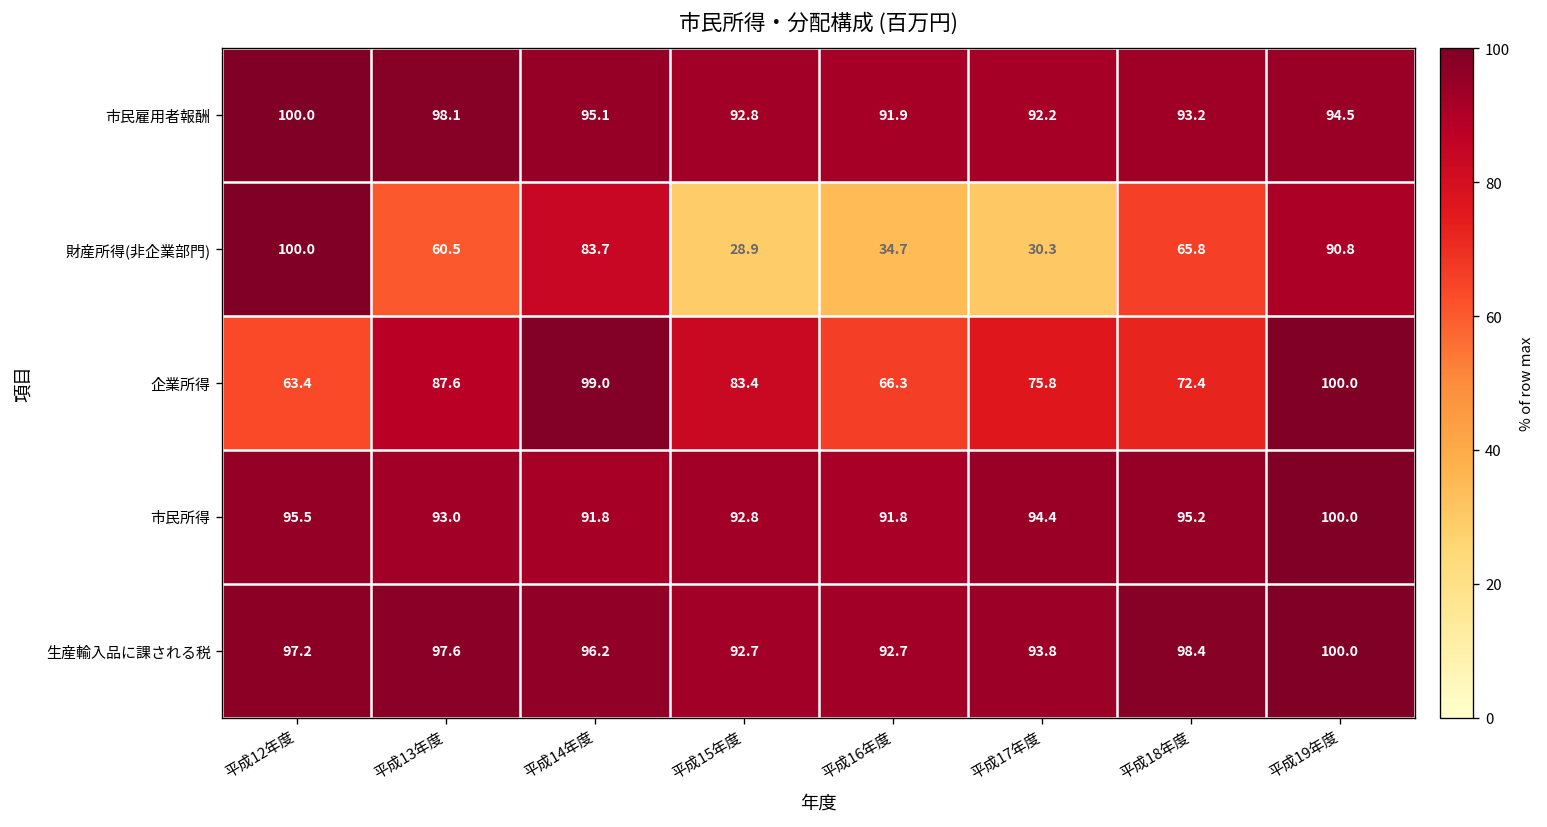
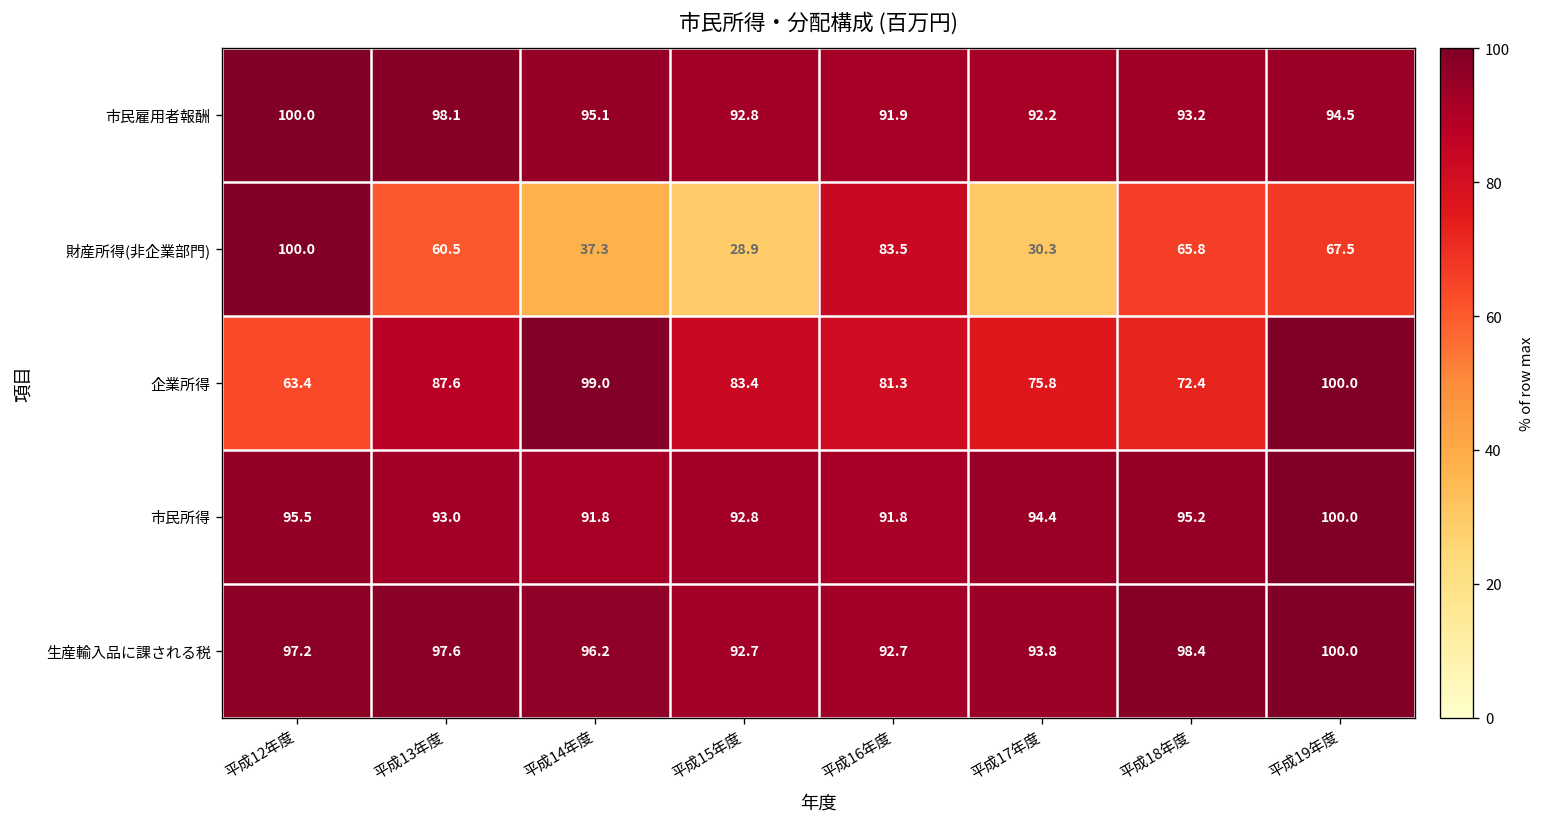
財産所得(非企業部門), 平成14年度: 83.7 -> 37.3
財産所得(非企業部門), 平成16年度: 34.7 -> 83.5
財産所得(非企業部門), 平成19年度: 90.8 -> 67.5
企業所得, 平成16年度: 66.3 -> 81.3
